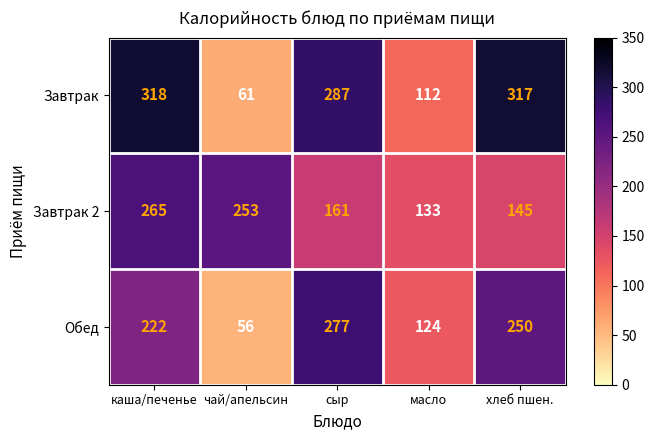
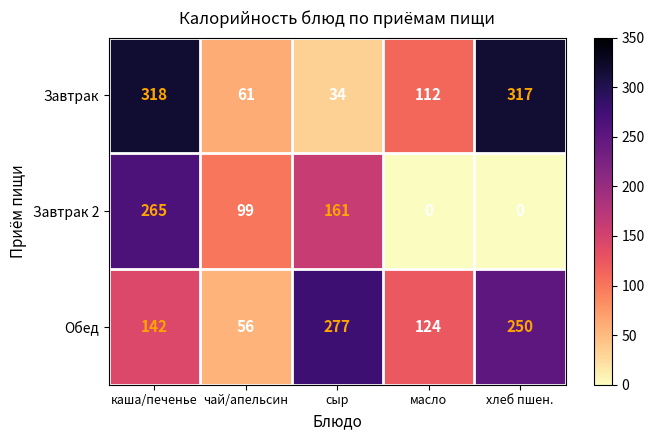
Завтрак, сыр: 287 -> 34
Завтрак 2, чай/апельсин: 253 -> 99
Завтрак 2, масло: 133 -> 0
Завтрак 2, хлеб пшен.: 145 -> 0
Обед, каша/печенье: 222 -> 142
